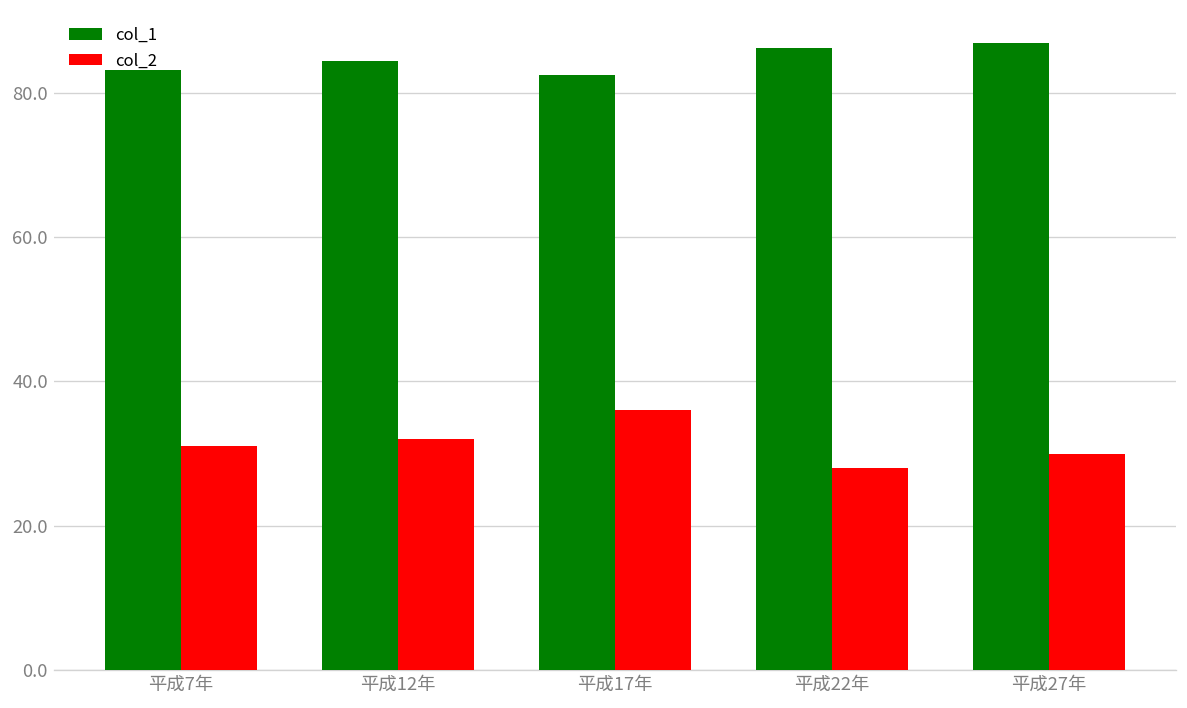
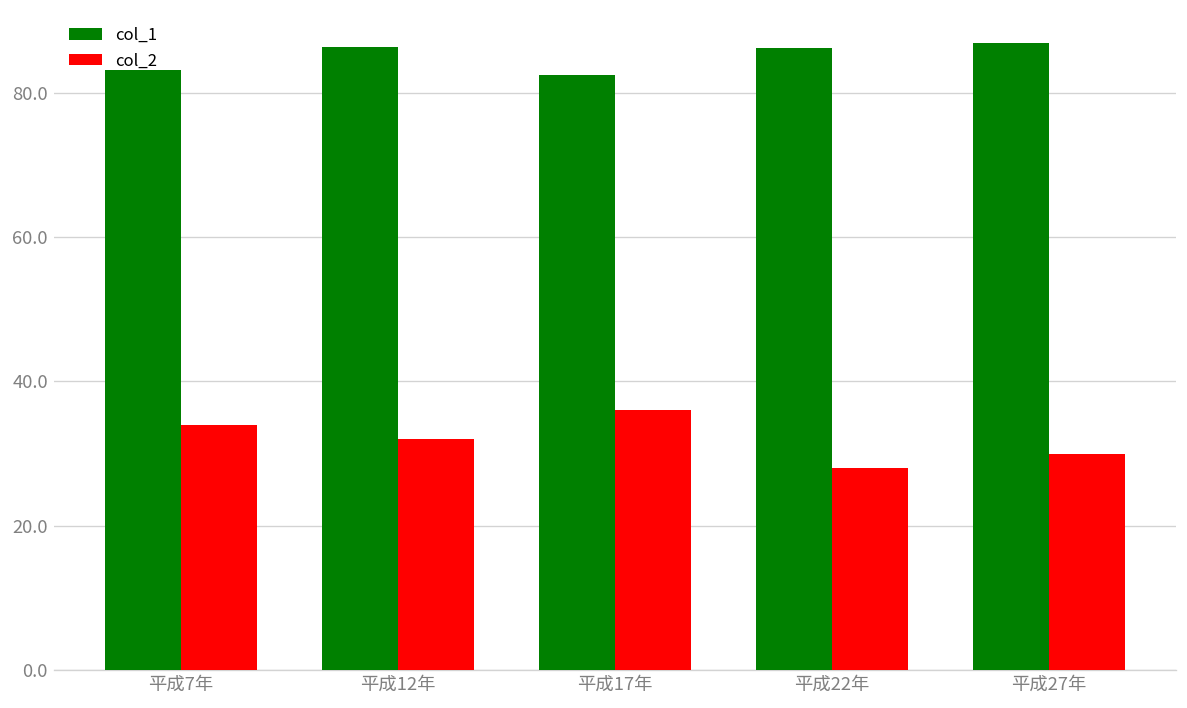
col_2, 平成7年: 31 -> 34
col_1, 平成12年: 85 -> 86
